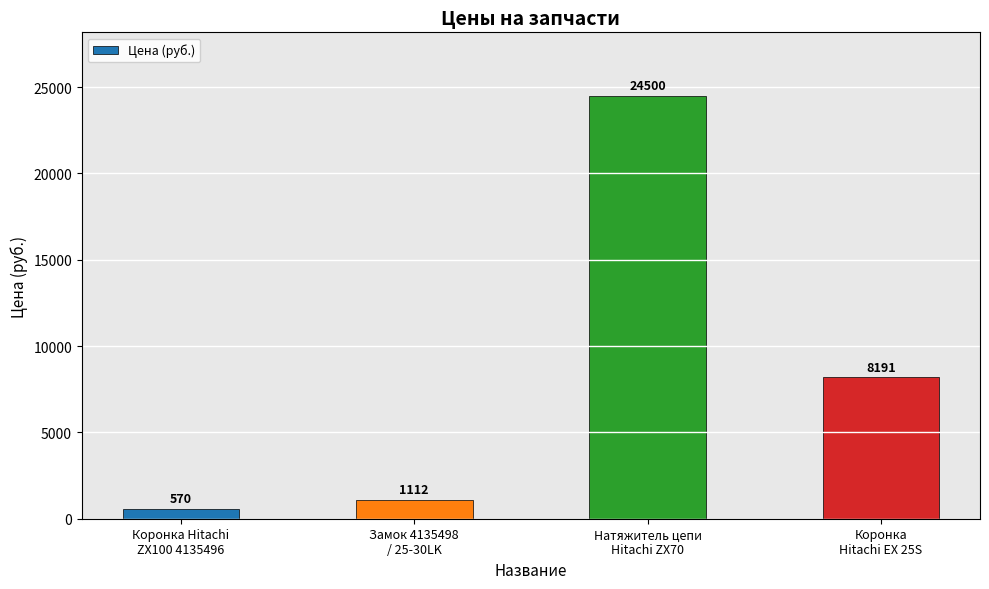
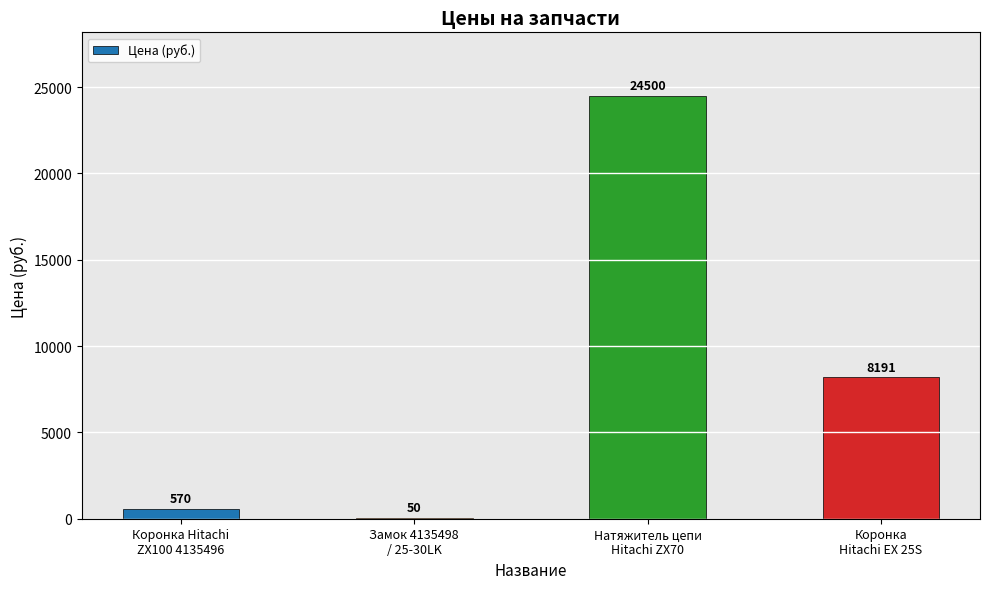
Замок 4135498 / 25-30LK: 1112 -> 50
